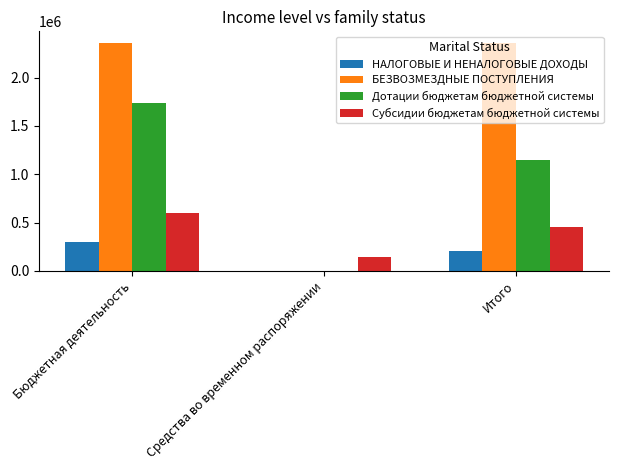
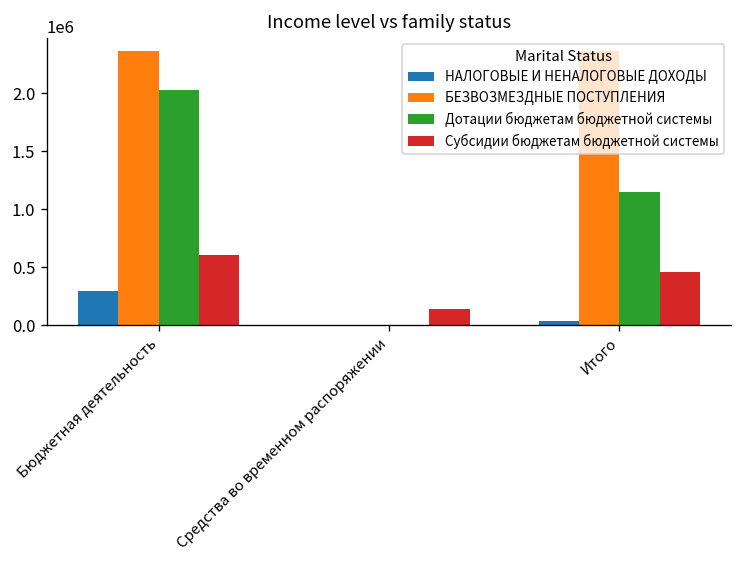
Дотации бюджетам бюджетной системы, Бюджетная деятельность: 1700000 -> 2000000
НАЛОГОВЫЕ И НЕНАЛОГОВЫЕ ДОХОДЫ, Итого: 200000 -> 0
